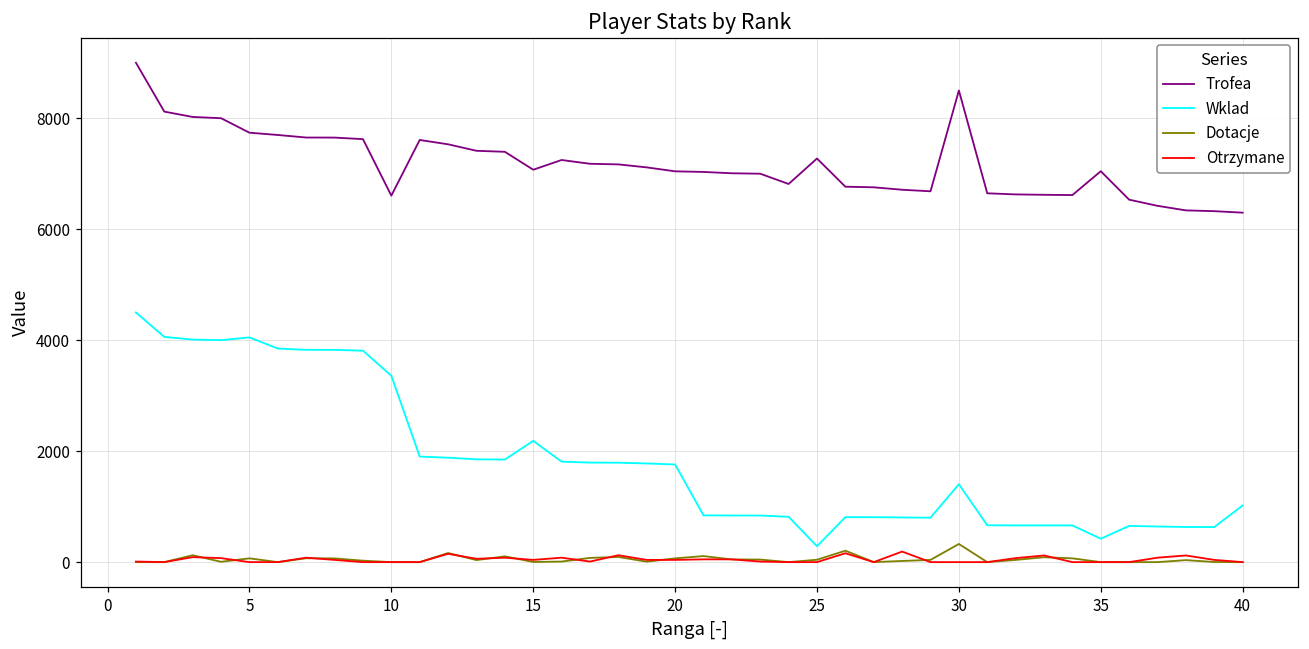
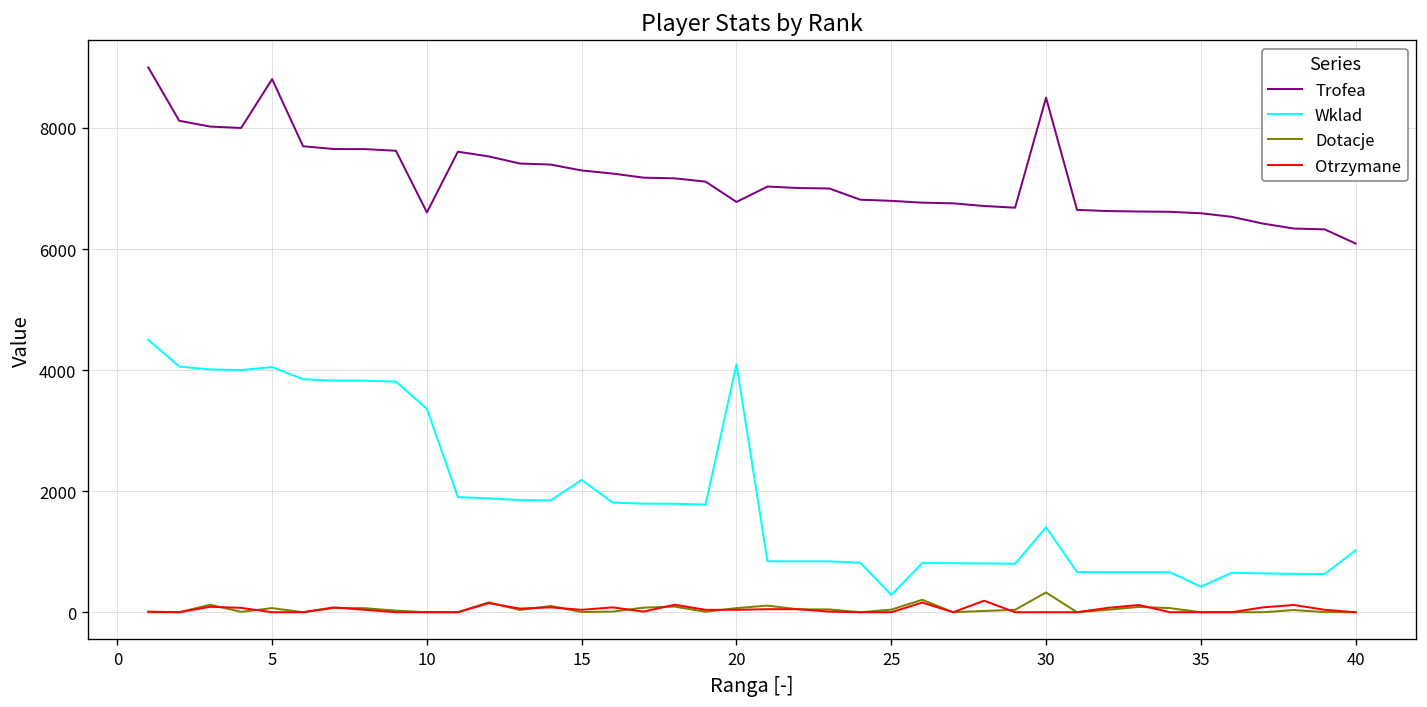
Trofea, 5: 7700 -> 8800
Trofea, 15: 7100 -> 7300
Trofea, 20: 7000 -> 6800
Wklad, 20: 1800 -> 4100
Trofea, 25: 7300 -> 6800
Trofea, 35: 7000 -> 6600
Trofea, 40: 6300 -> 6100
